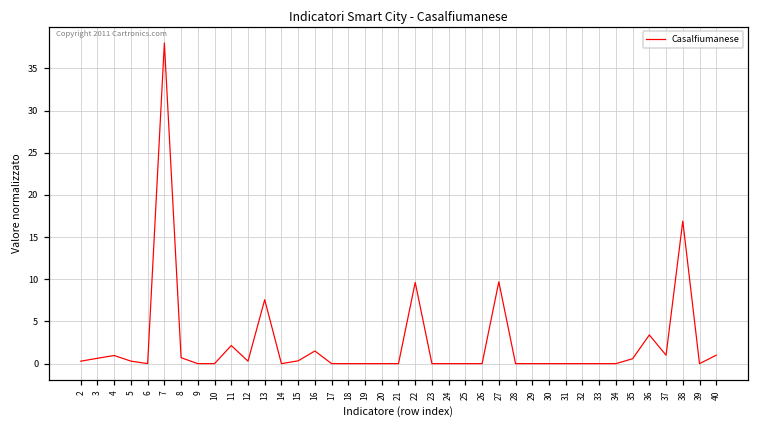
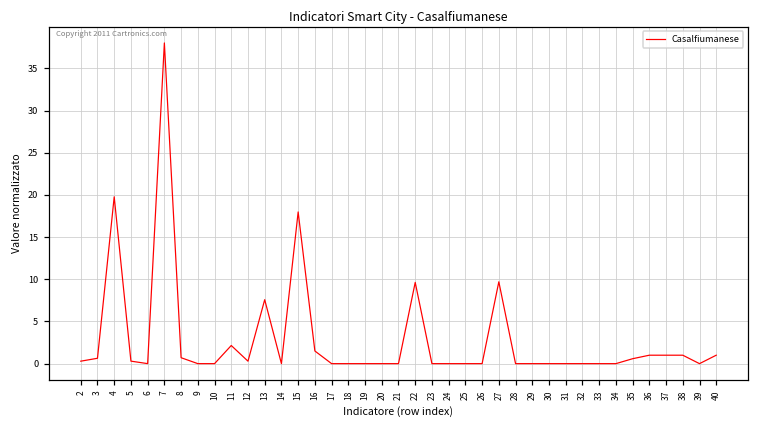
4: 1 -> 20
15: 0 -> 18
36: 3 -> 1
38: 17 -> 1
